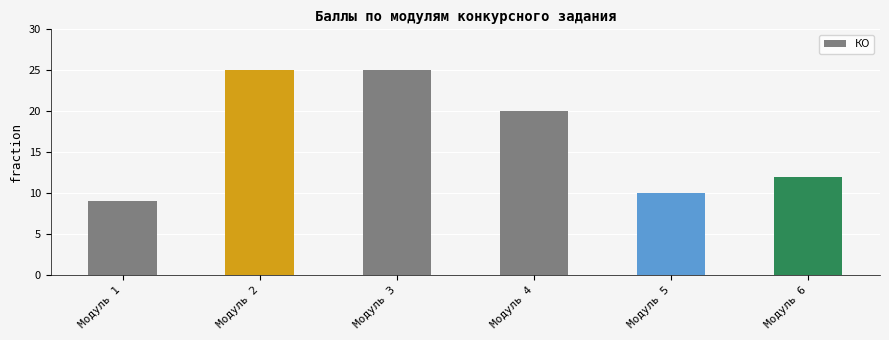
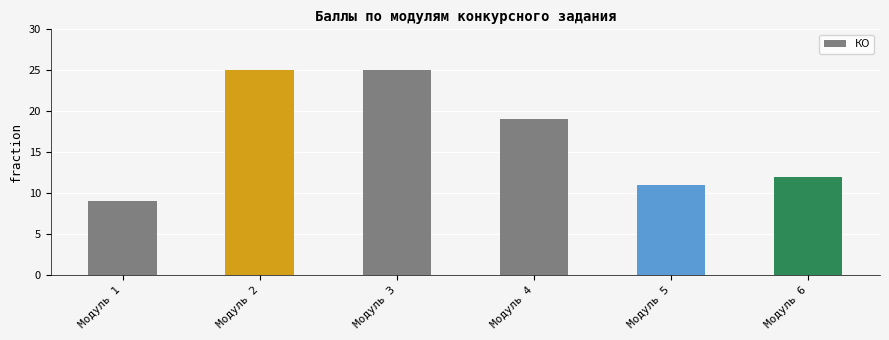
Модуль 4: 20 -> 19
Модуль 5: 10 -> 11
